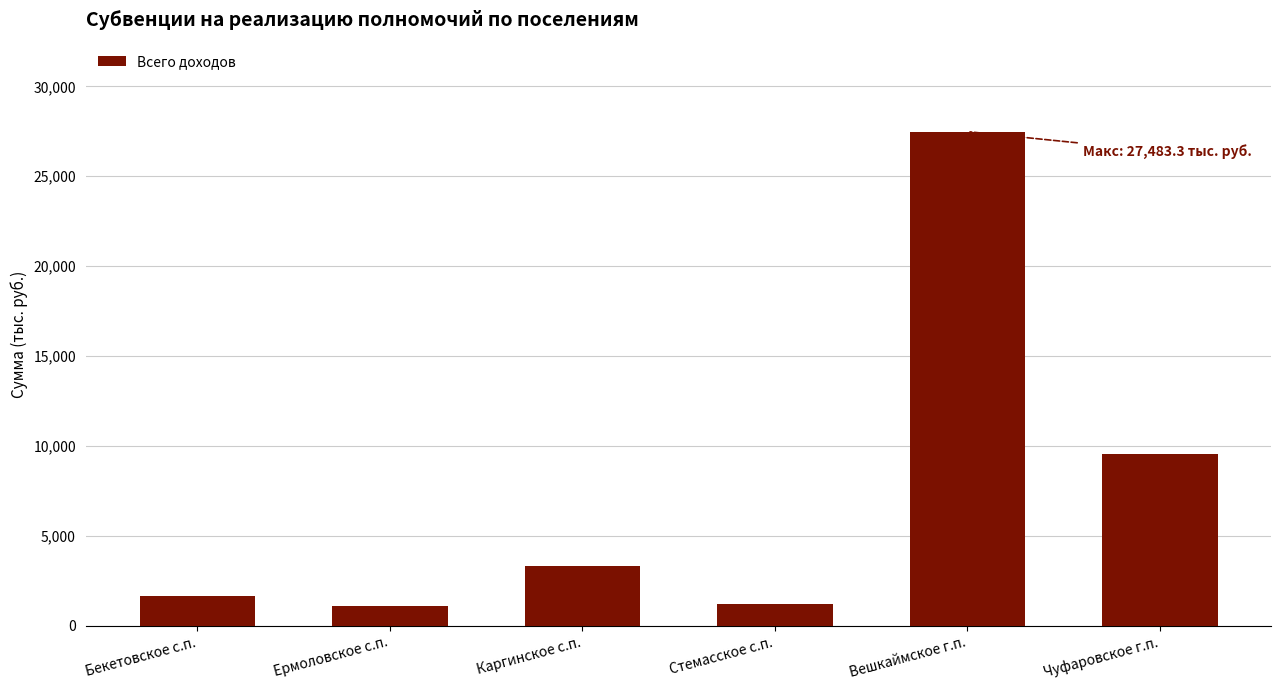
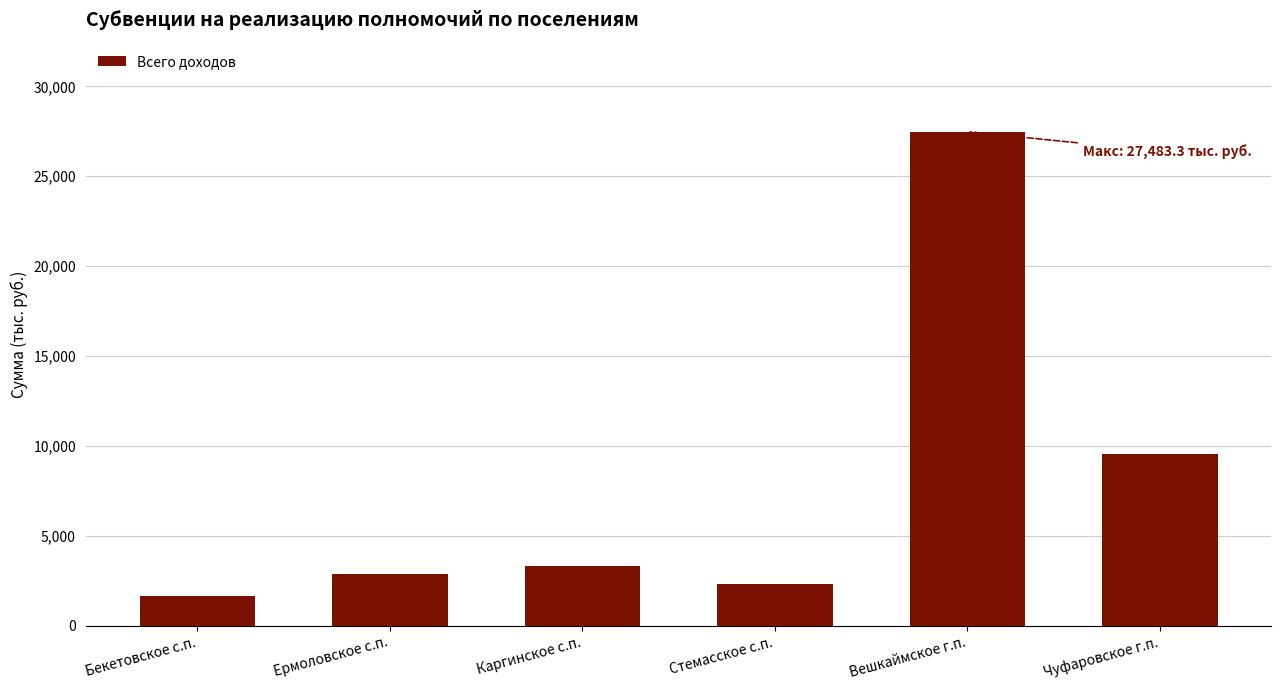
Ермоловское с.п.: 1,100 -> 2,900
Стемасское с.п.: 1,200 -> 2,300
